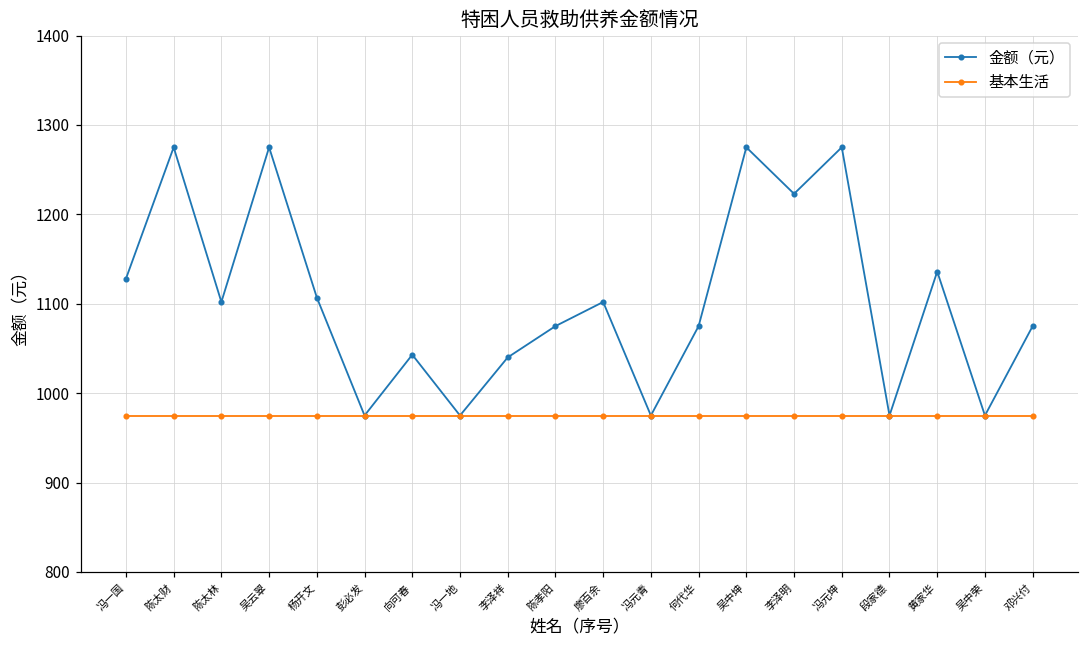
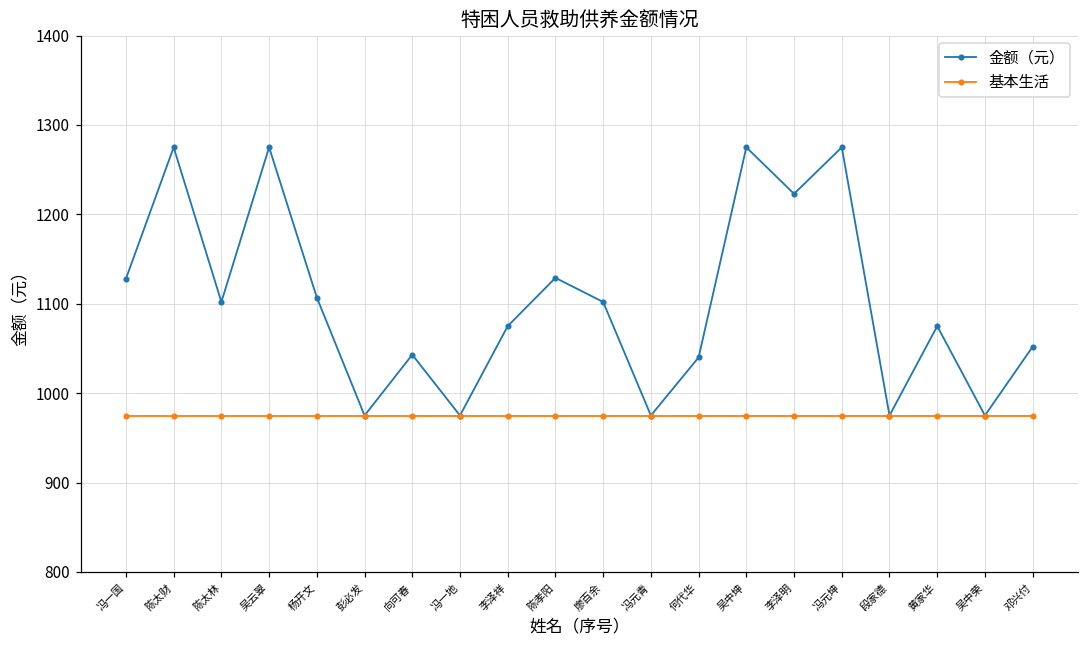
金额（元）, 李泽祥: 1040 -> 1080
金额（元）, 陈孝阳: 1080 -> 1130
金额（元）, 何代华: 1080 -> 1040
金额（元）, 黄家华: 1140 -> 1080
金额（元）, 邓兴付: 1080 -> 1050
